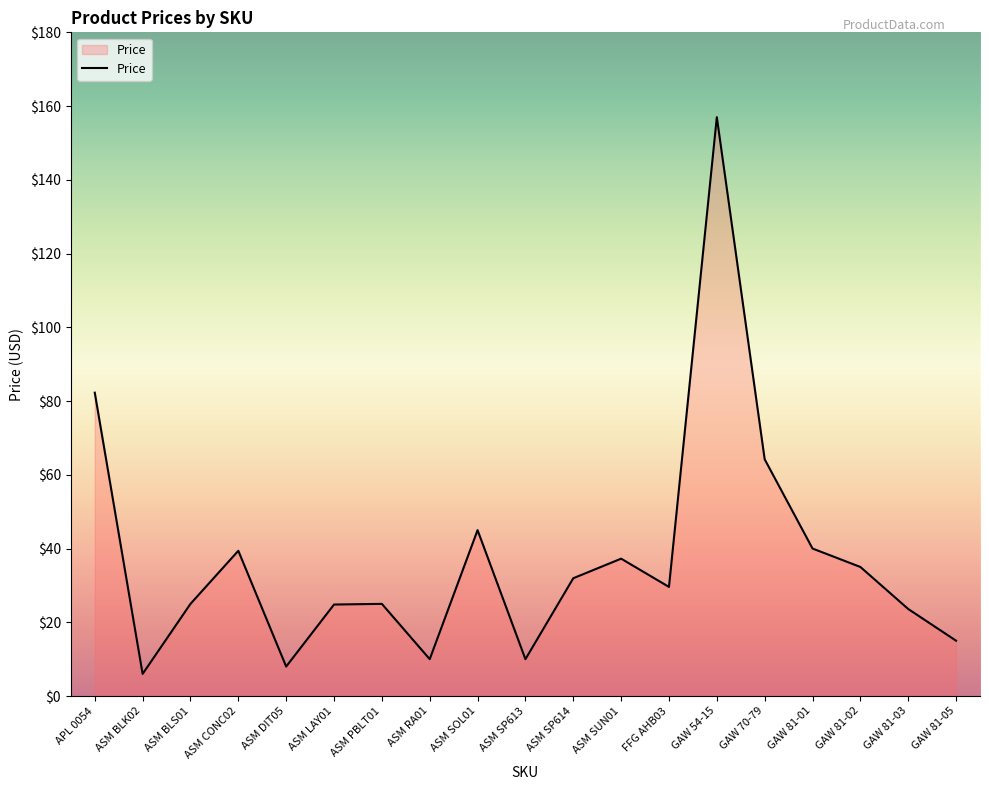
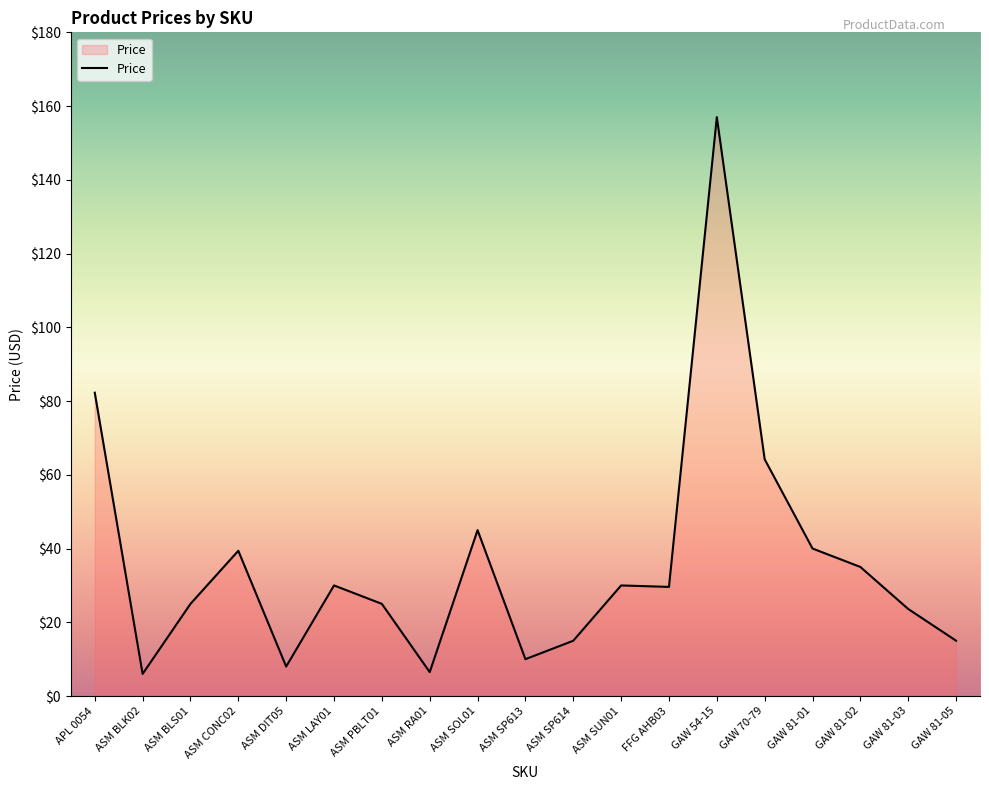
ASM LAY01: $25 -> $30
ASM RA01: $10 -> $6
ASM SP614: $32 -> $15
ASM SUN01: $37 -> $30
